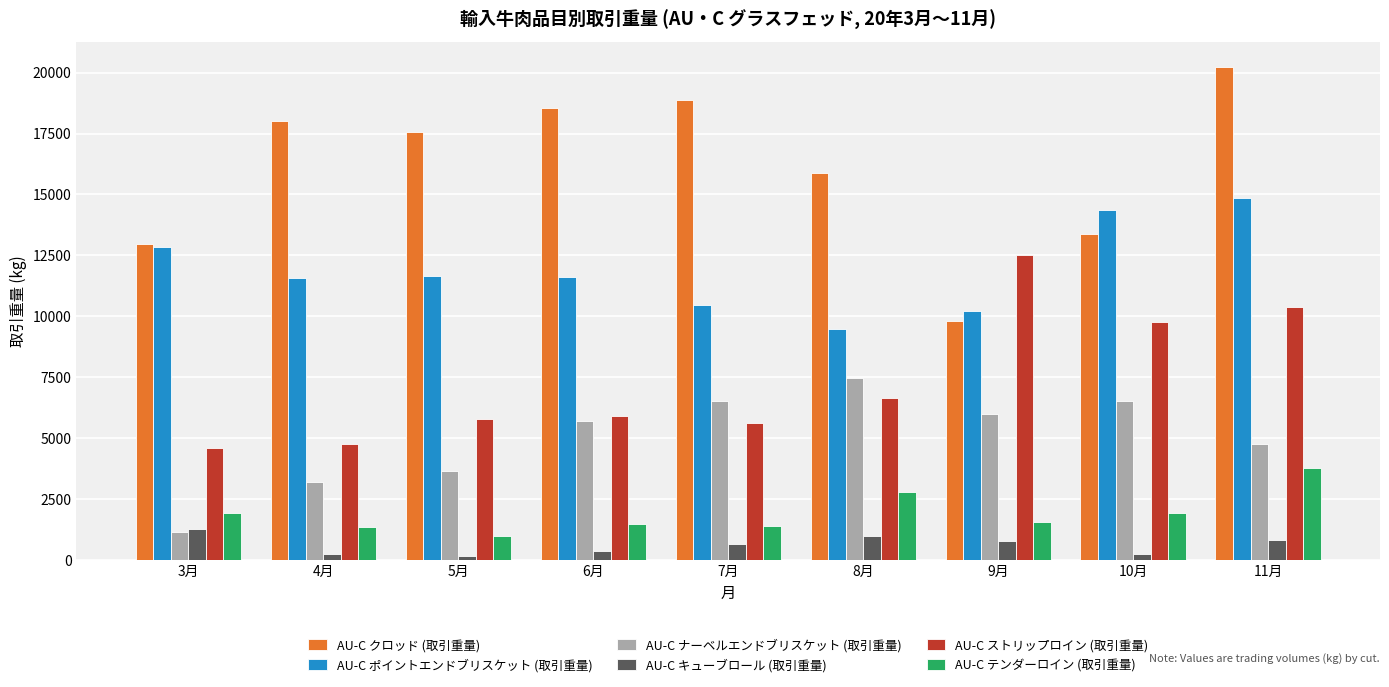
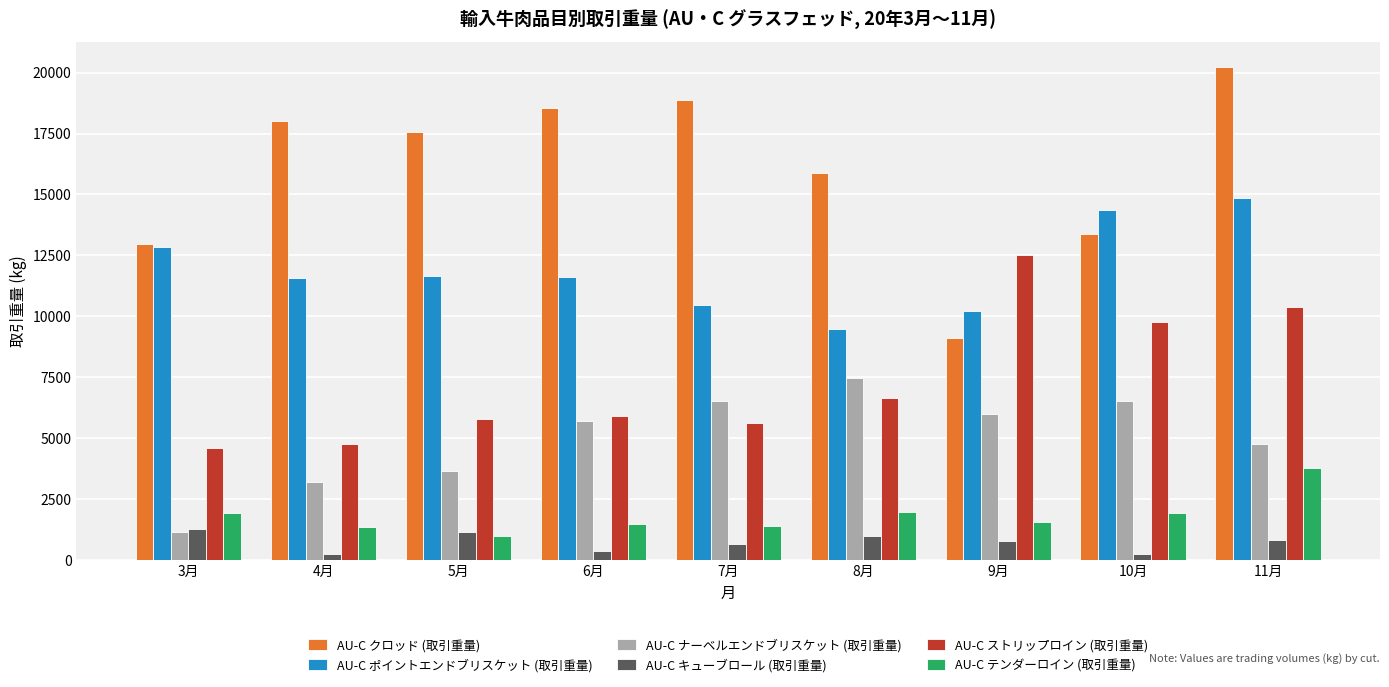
AU-C キューブロール (取引重量), 5月: 200 -> 1200
AU-C テンダーロイン (取引重量), 8月: 2800 -> 2000
AU-C クロッド (取引重量), 9月: 9800 -> 9100
